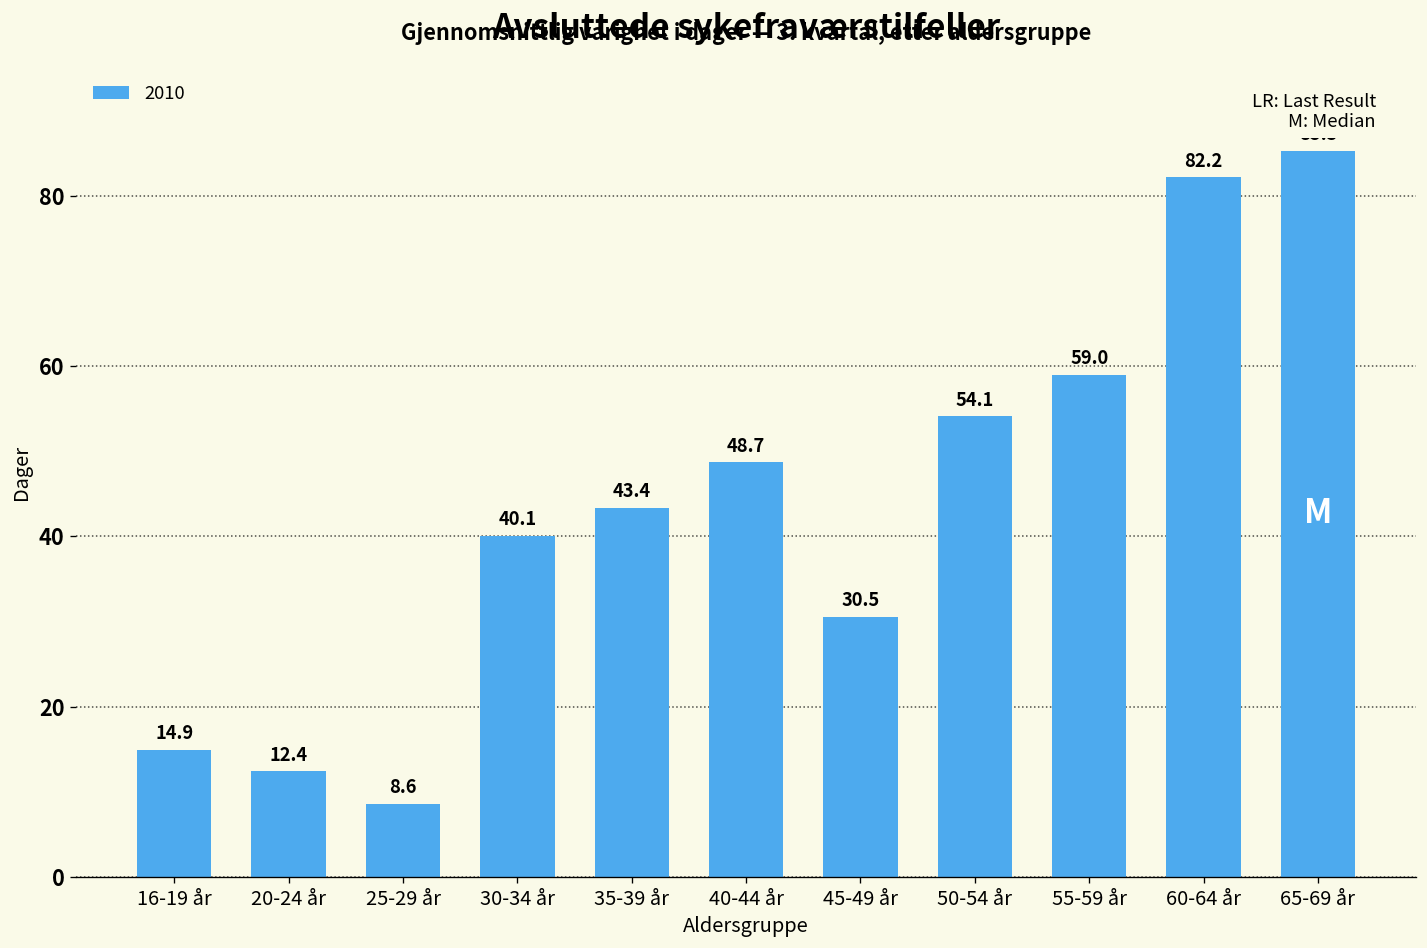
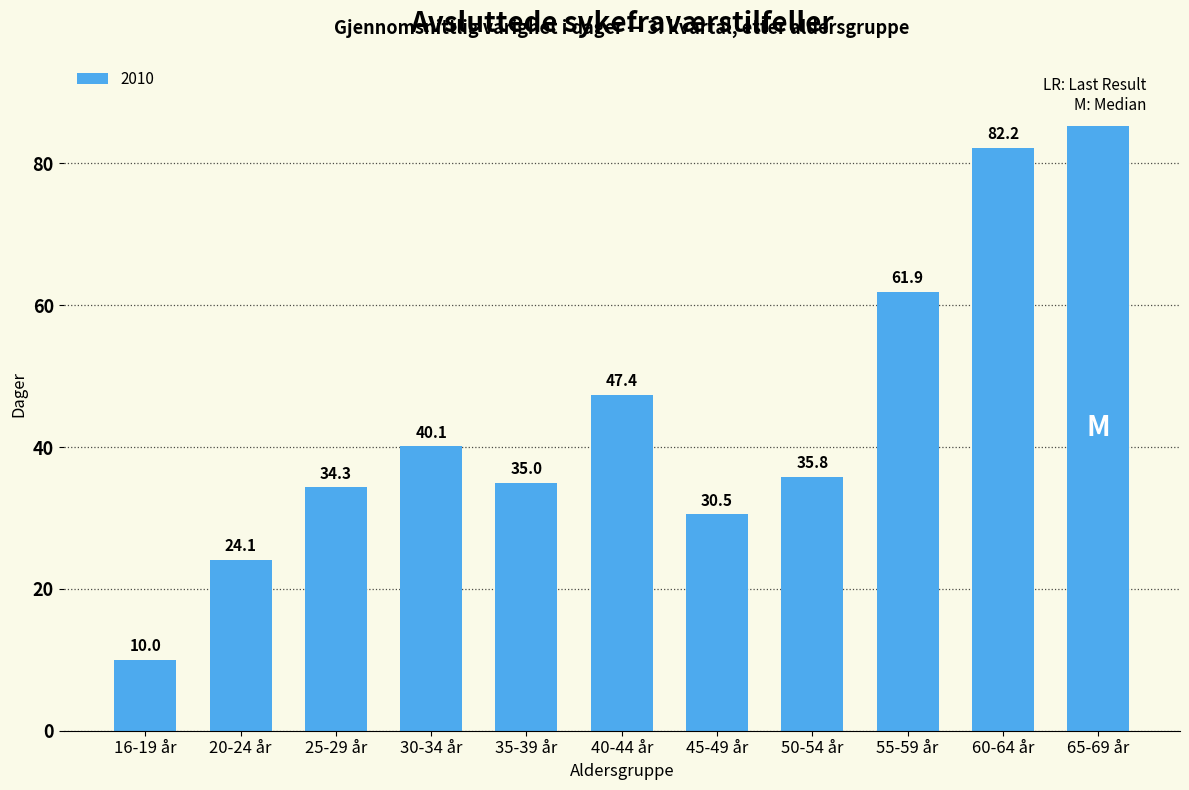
16-19 år: 14.9 -> 10.0
20-24 år: 12.4 -> 24.1
25-29 år: 8.6 -> 34.3
35-39 år: 43.4 -> 35.0
40-44 år: 48.7 -> 47.4
50-54 år: 54.1 -> 35.8
55-59 år: 59.0 -> 61.9
